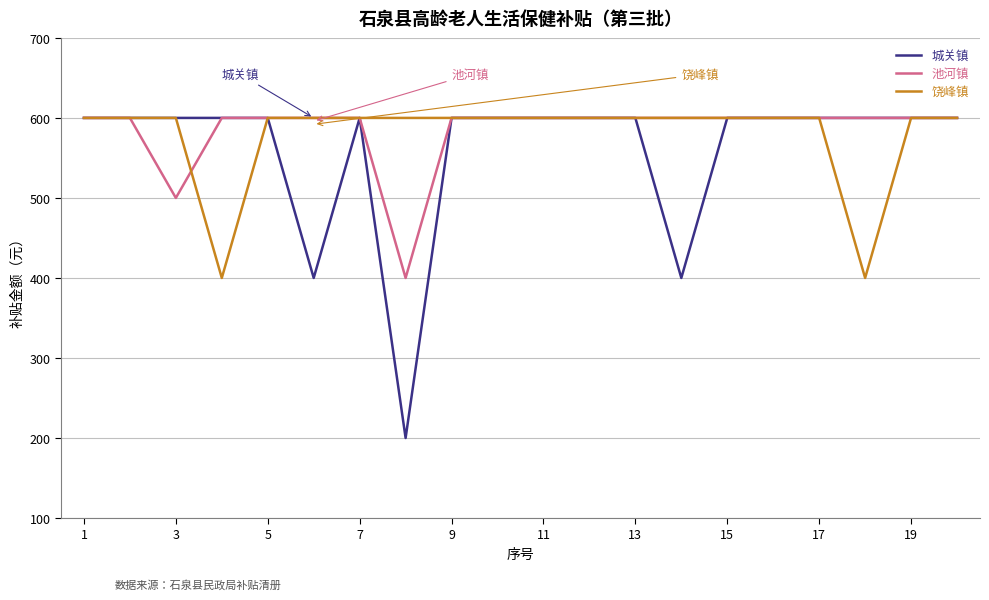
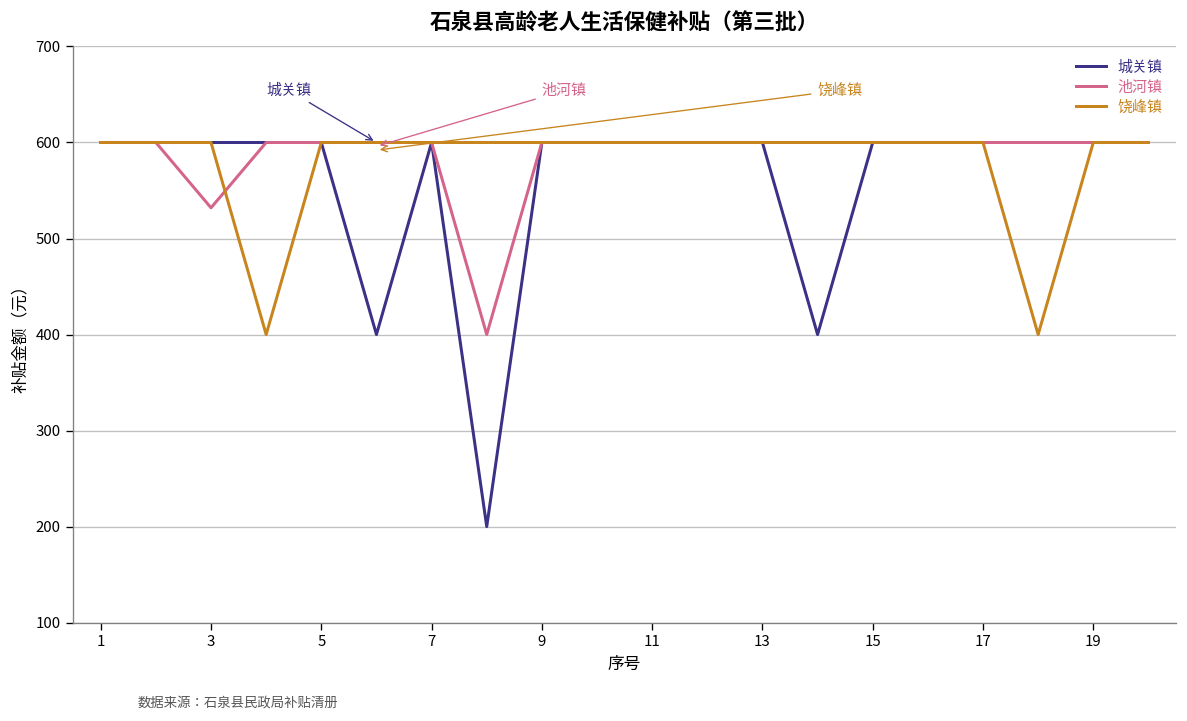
池河镇, 3: 500 -> 530
